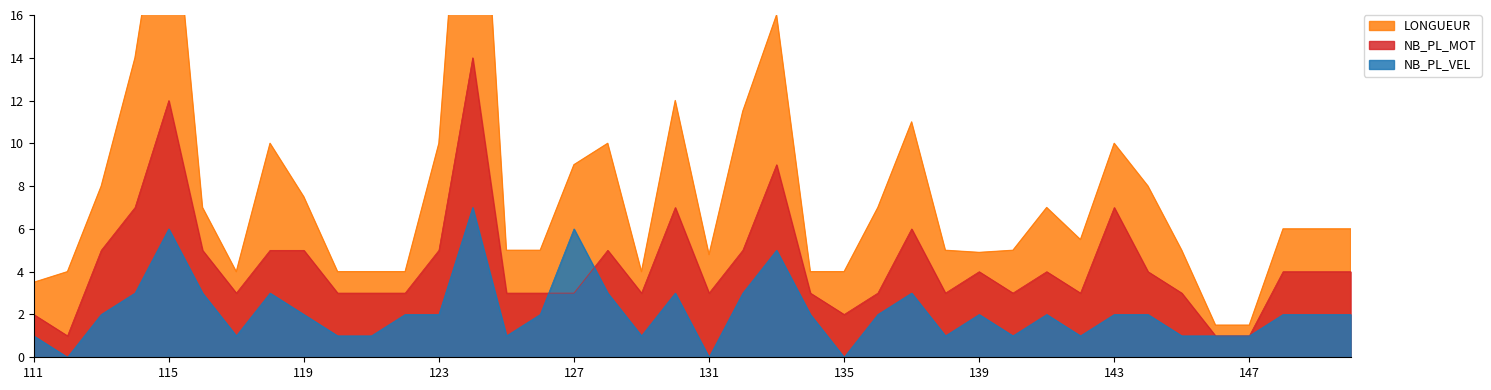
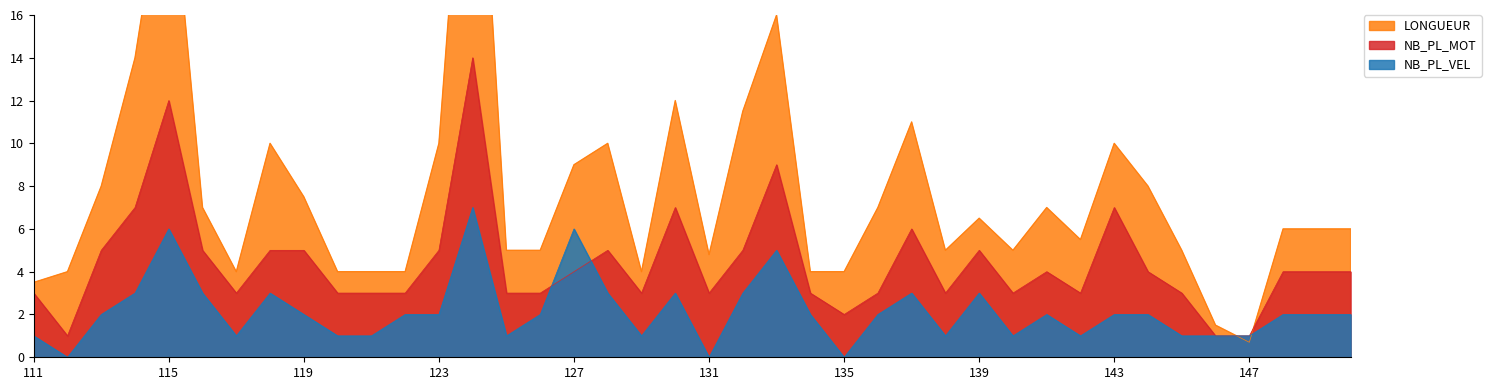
NB_PL_MOT, 111: 2 -> 3
NB_PL_MOT, 127: 3 -> 4
LONGUEUR, 139: 4.9 -> 6.5
NB_PL_MOT, 139: 4 -> 5
NB_PL_VEL, 139: 2 -> 3
LONGUEUR, 147: 1.5 -> 0.7
